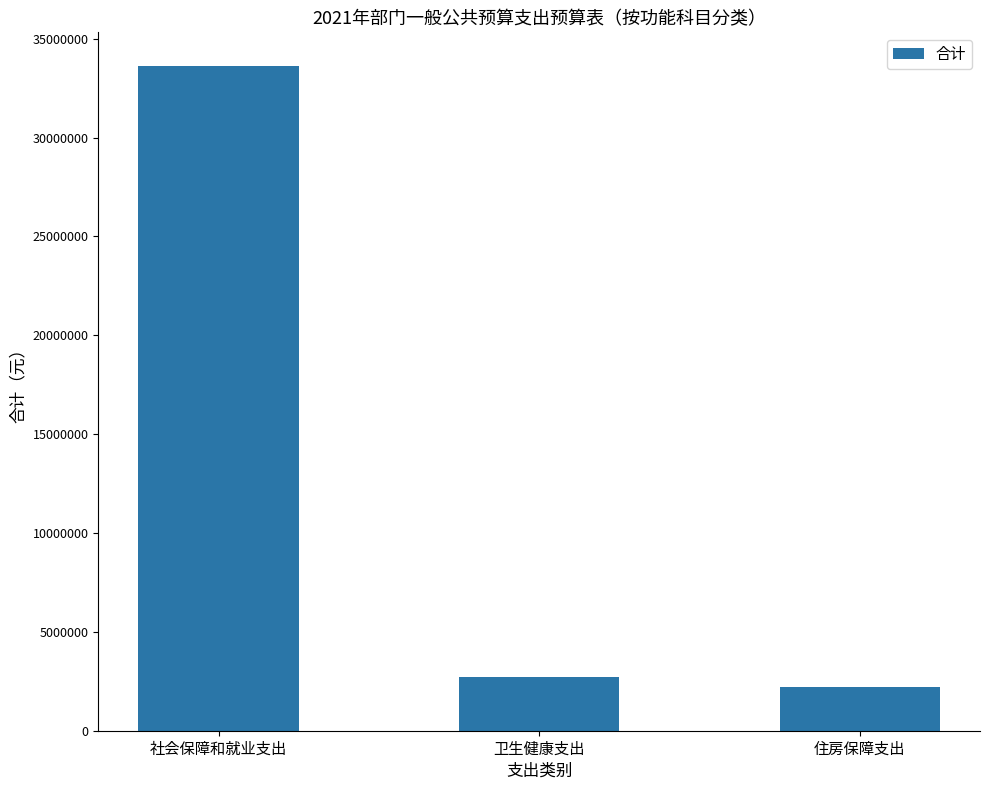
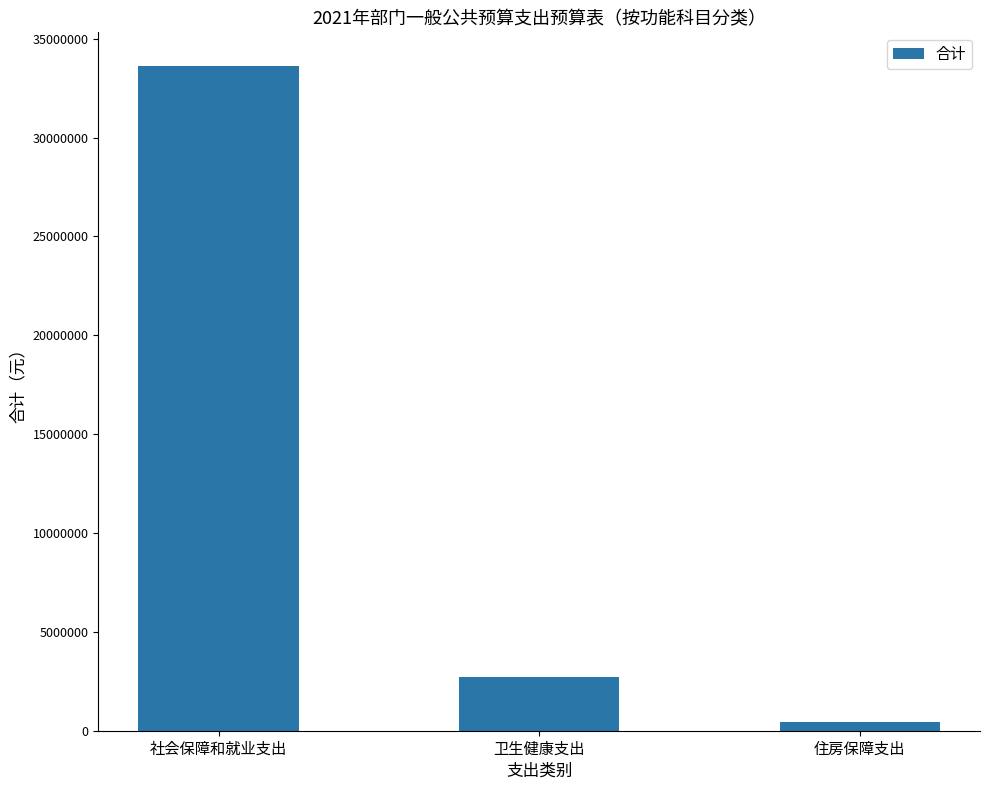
住房保障支出: 2200000 -> 400000
